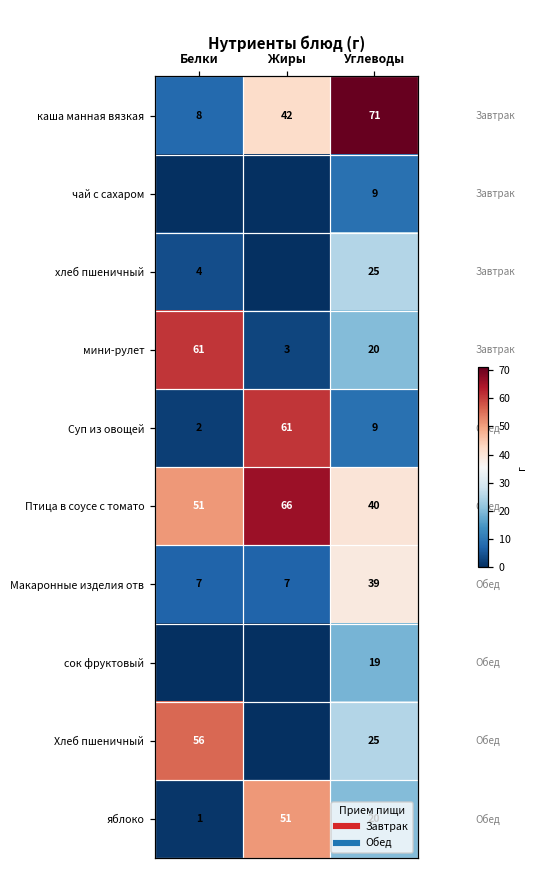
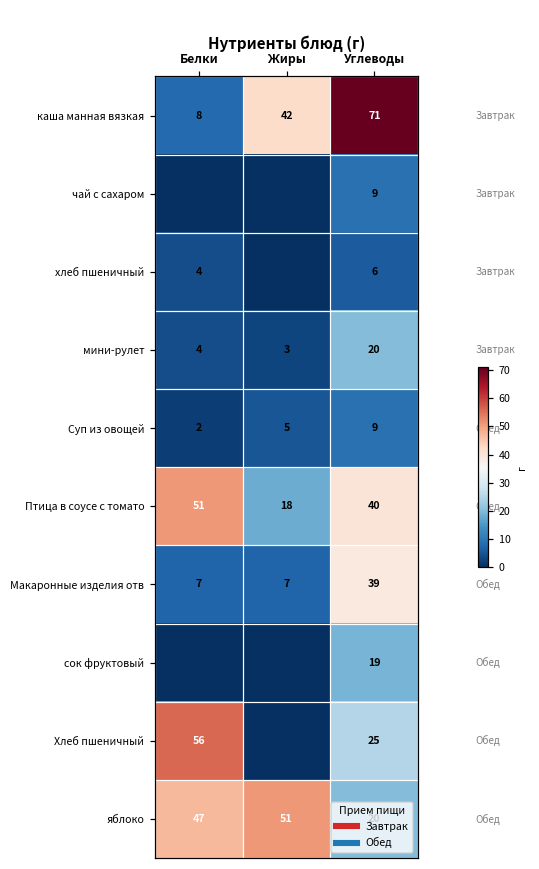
хлеб пшеничный, Углеводы: 25 -> 6
мини-рулет, Белки: 61 -> 4
Суп из овощей, Жиры: 61 -> 5
Птица в соусе с томато, Жиры: 66 -> 18
яблоко, Белки: 1 -> 47
